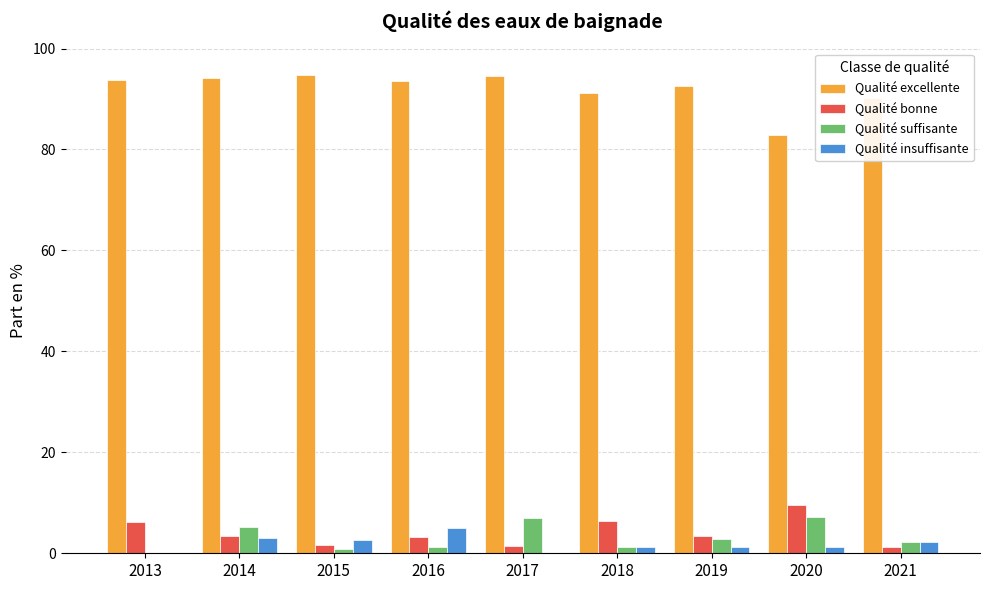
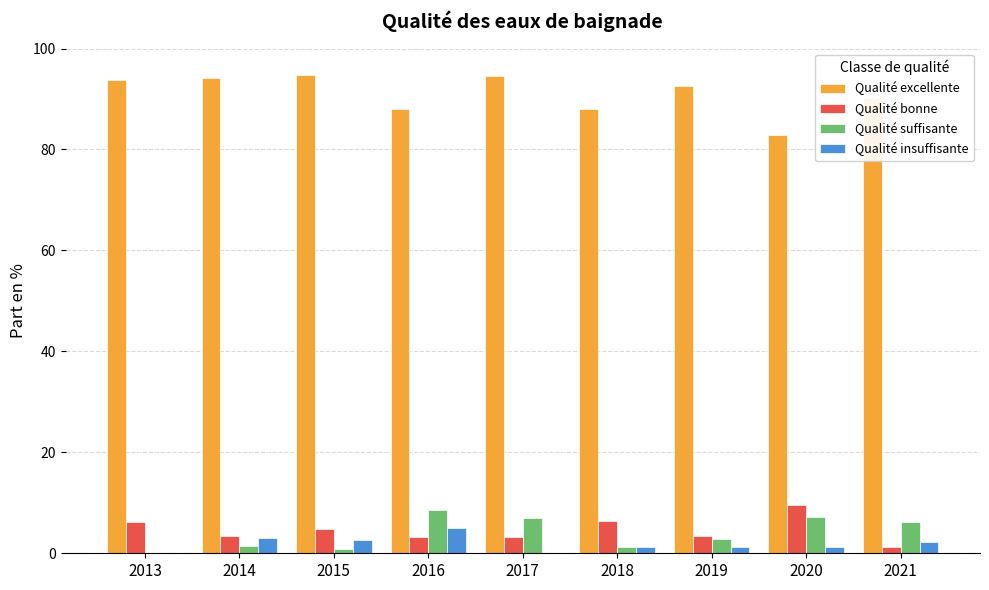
Qualité suffisante, 2014: 5 -> 1
Qualité bonne, 2015: 2 -> 5
Qualité excellente, 2016: 94 -> 88
Qualité suffisante, 2016: 1 -> 9
Qualité bonne, 2017: 2 -> 3
Qualité excellente, 2018: 91 -> 88
Qualité suffisante, 2021: 2 -> 6
